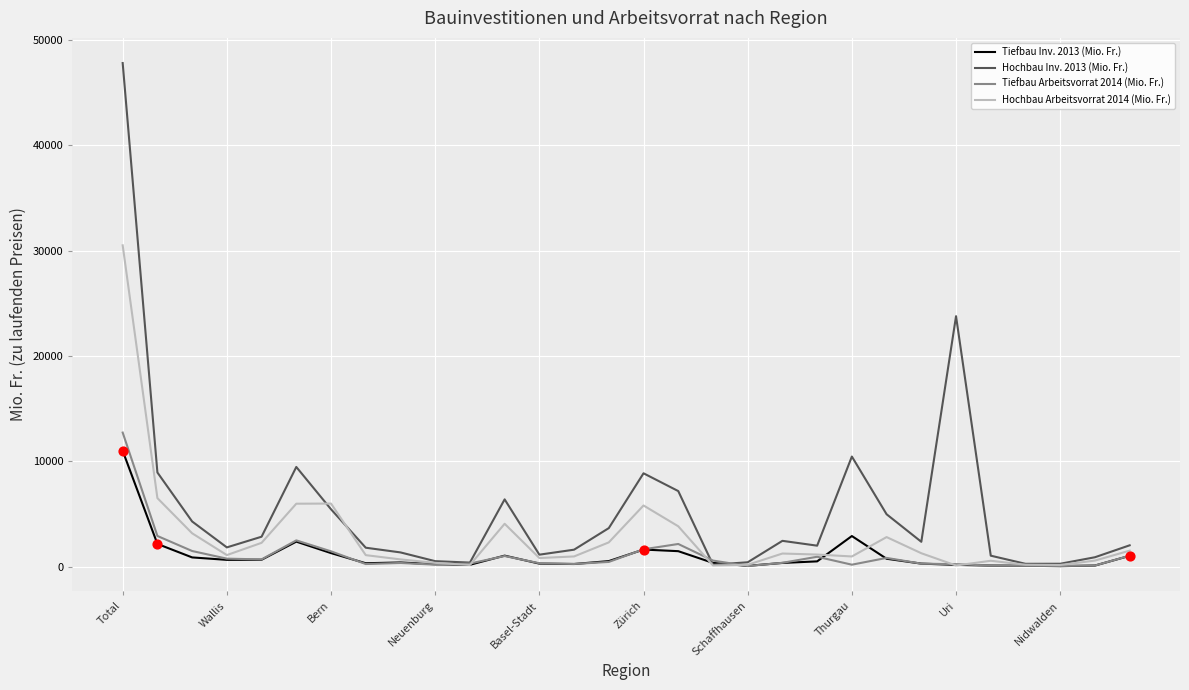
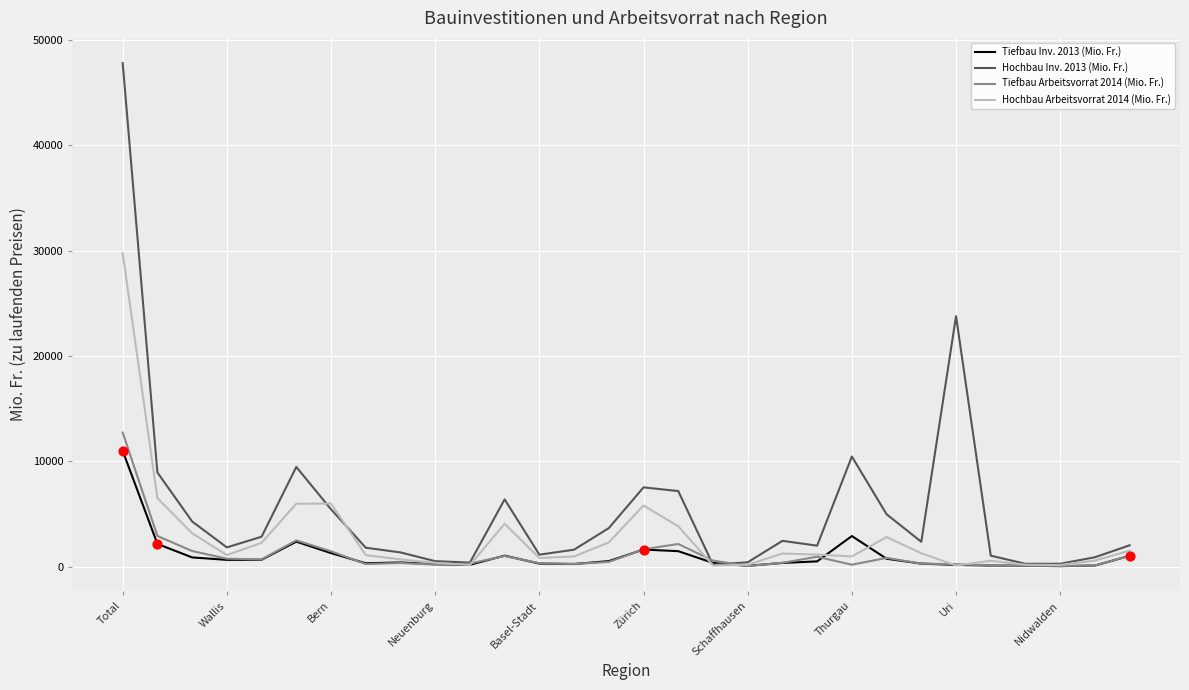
Hochbau Arbeitsvorrat 2014 (Mio. Fr.), Total: 30500 -> 29700
Hochbau Inv. 2013 (Mio. Fr.), Zürich: 8900 -> 7500
